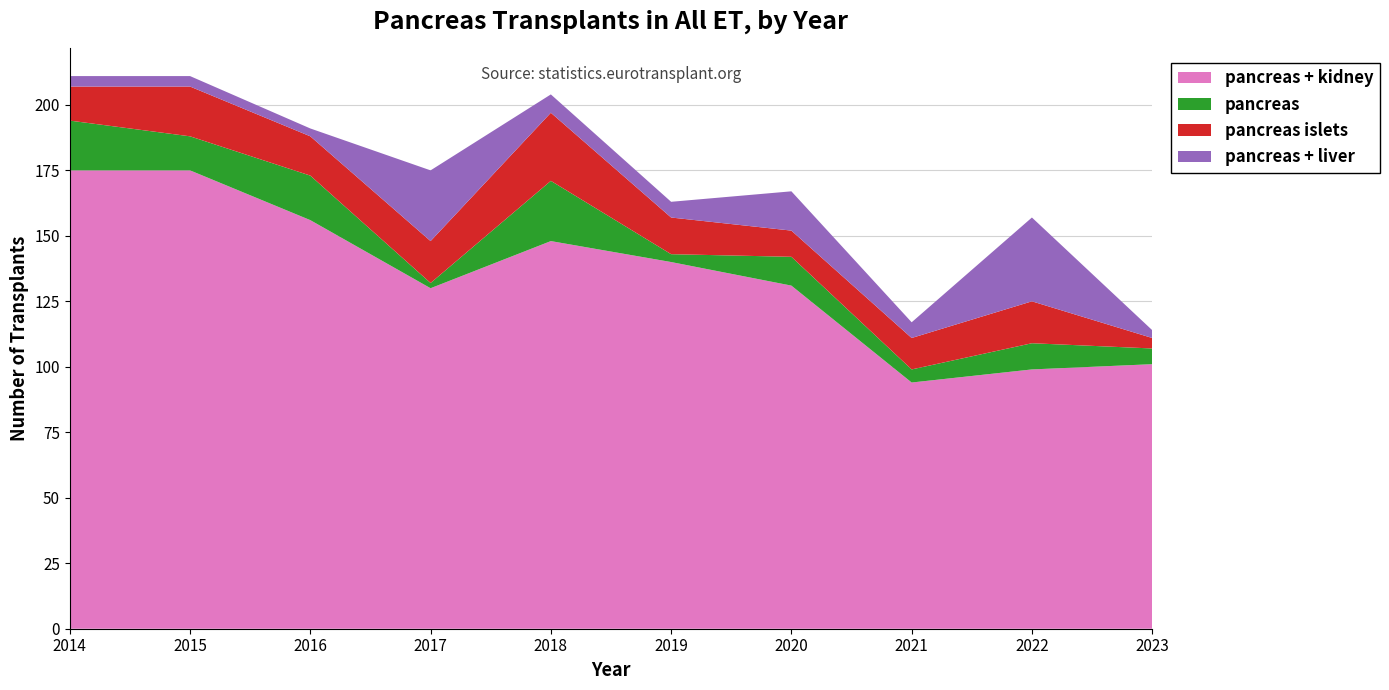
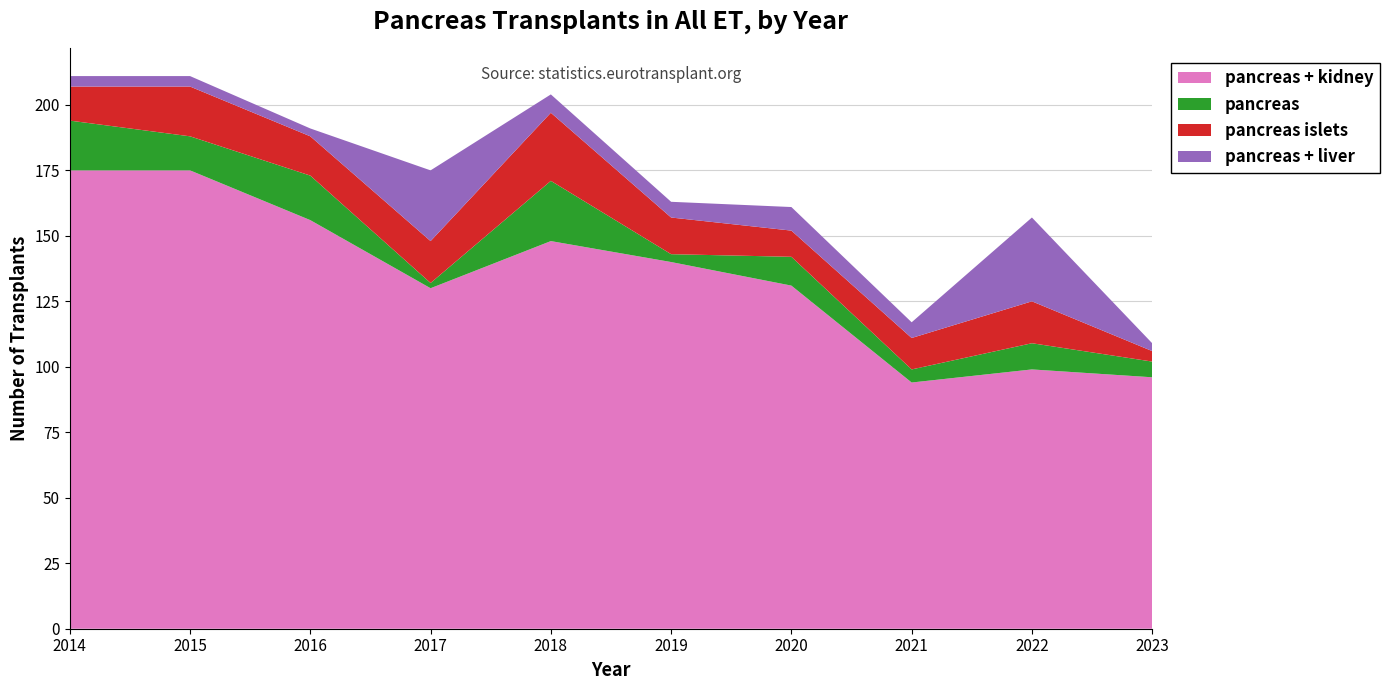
pancreas + liver, 2020: 15 -> 9
pancreas + kidney, 2023: 101 -> 96
